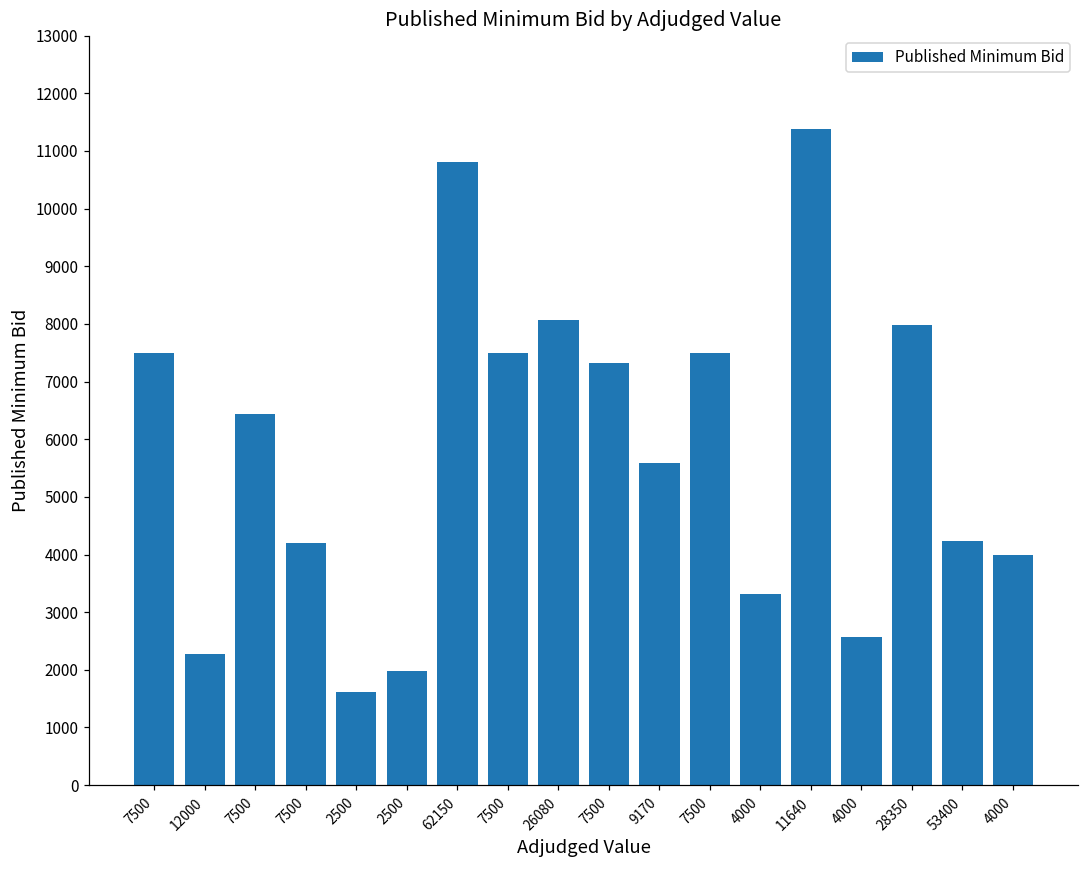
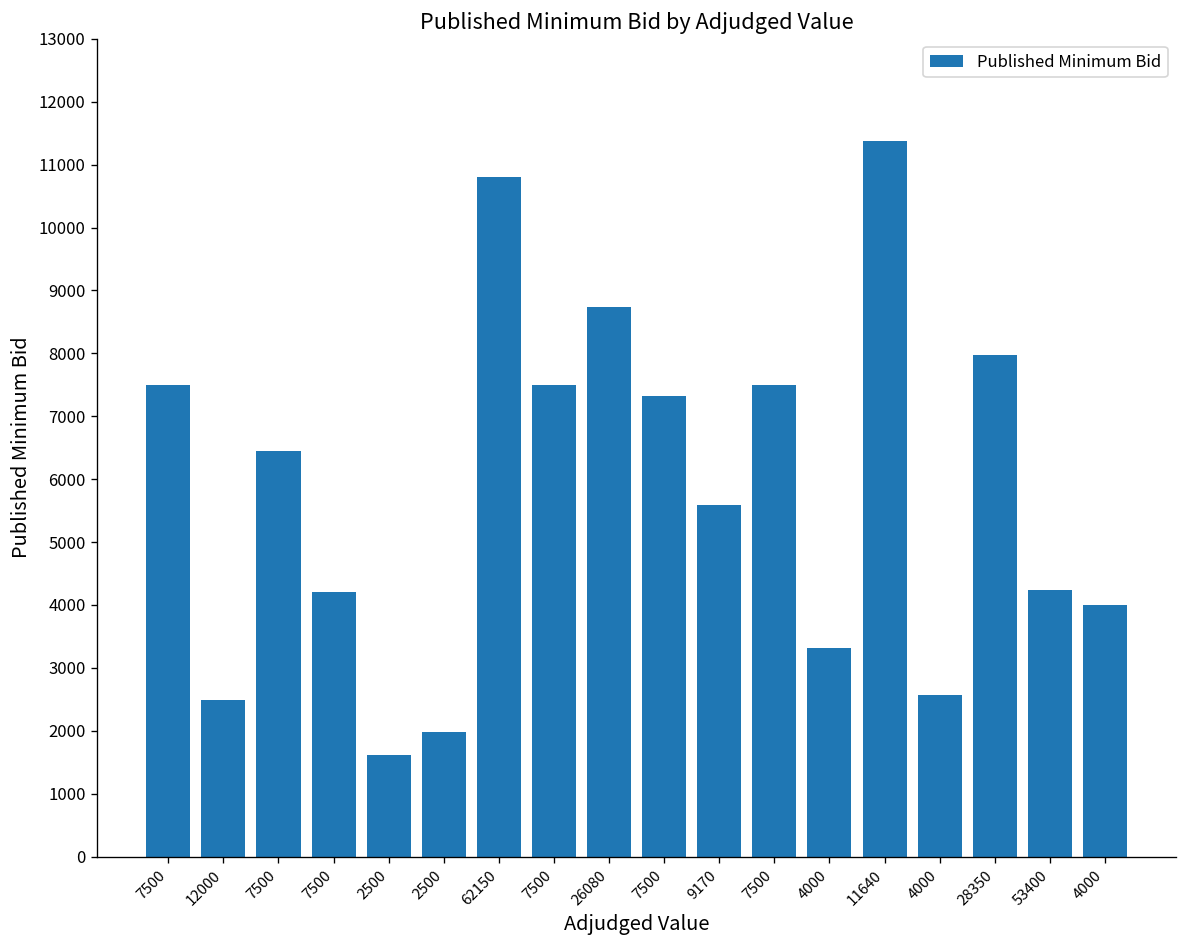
12000: 2300 -> 2500
26080: 8100 -> 8700
